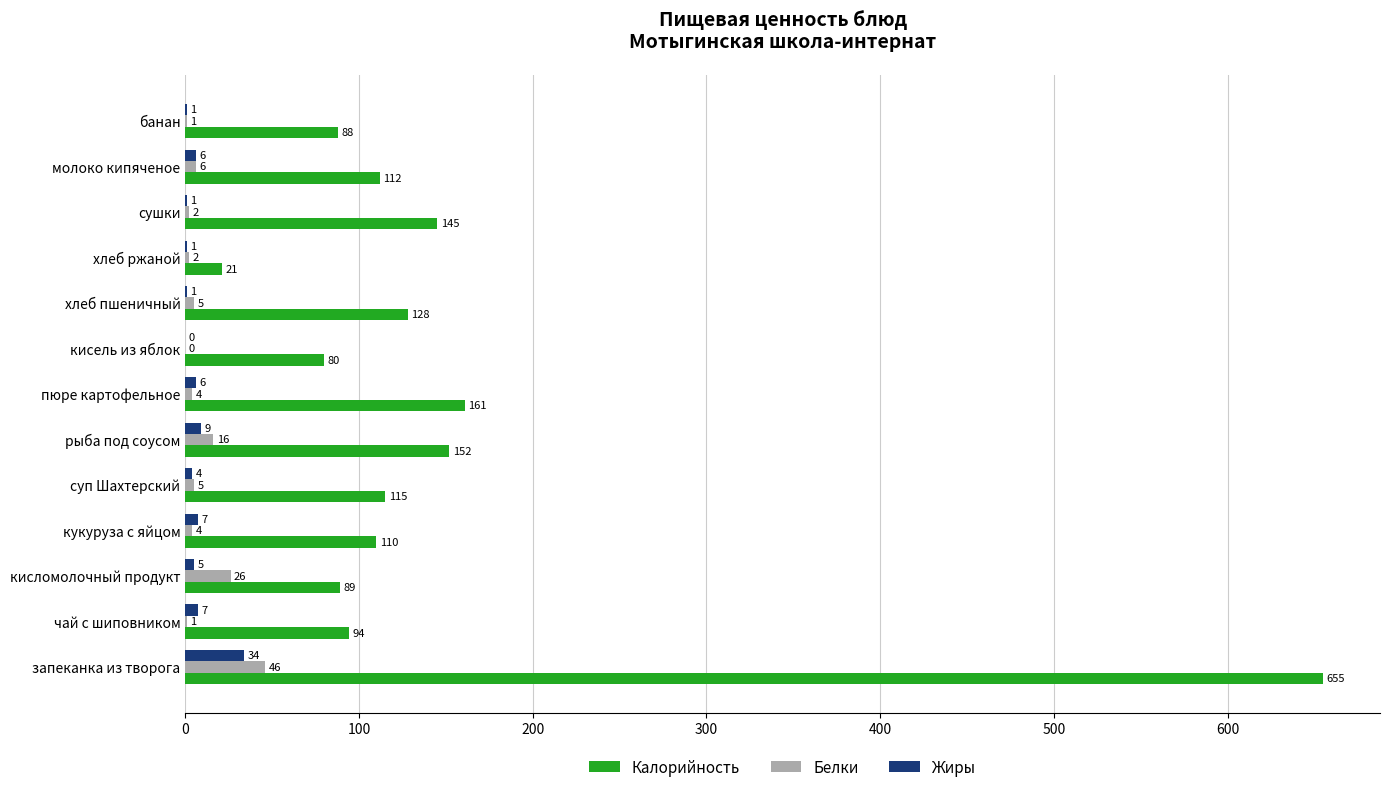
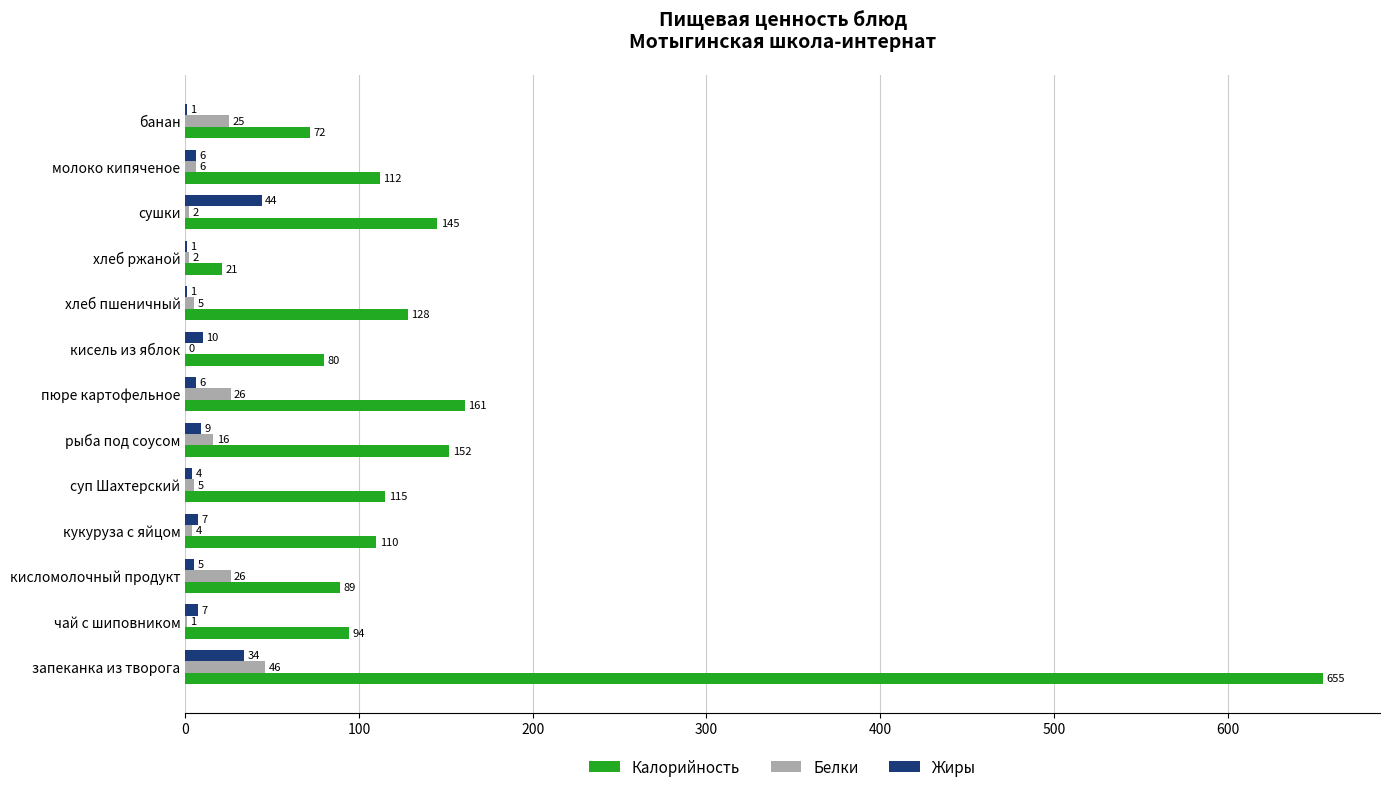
Белки, банан: 1 -> 25
Калорийность, банан: 88 -> 72
Жиры, сушки: 1 -> 44
Жиры, кисель из яблок: 0 -> 10
Белки, пюре картофельное: 4 -> 26
